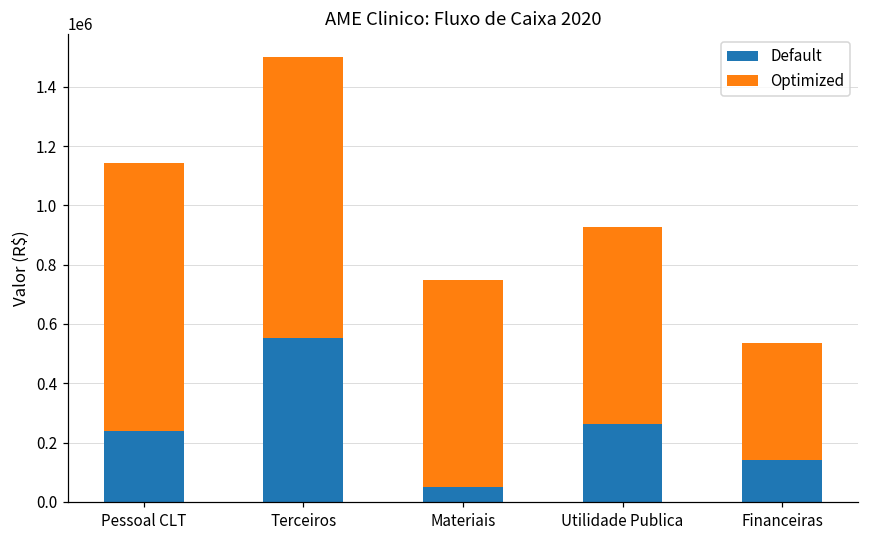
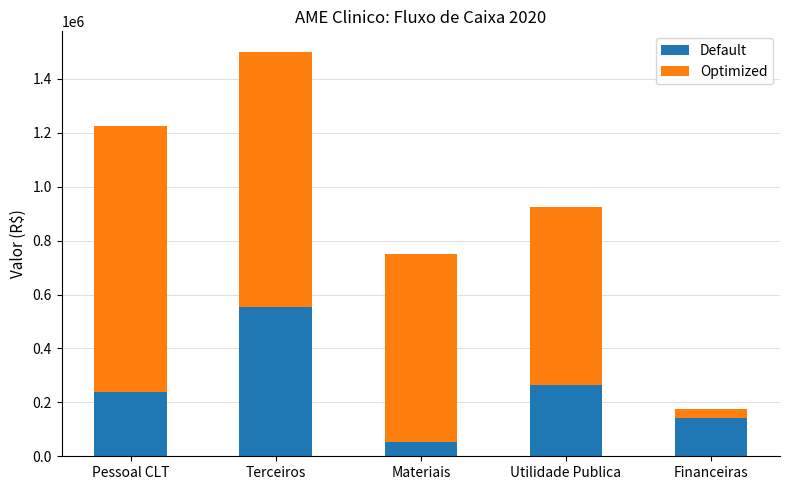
Optimized, Pessoal CLT: 900000 -> 980000
Optimized, Financeiras: 390000 -> 30000
